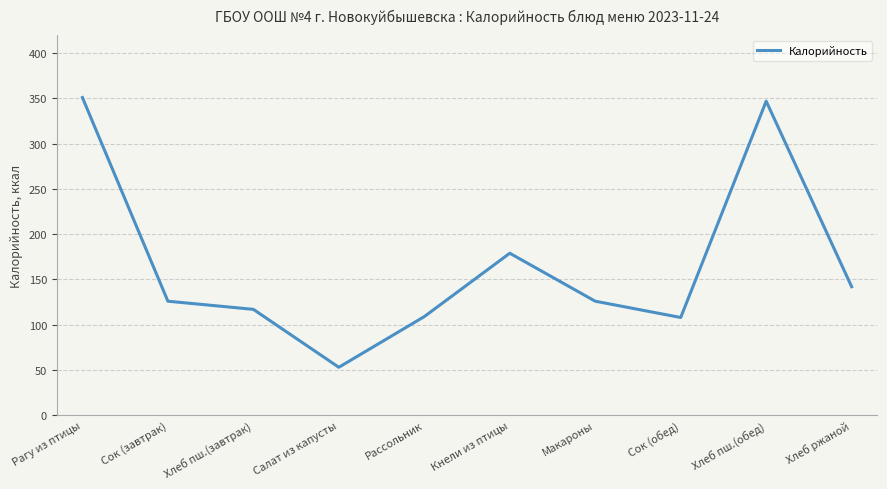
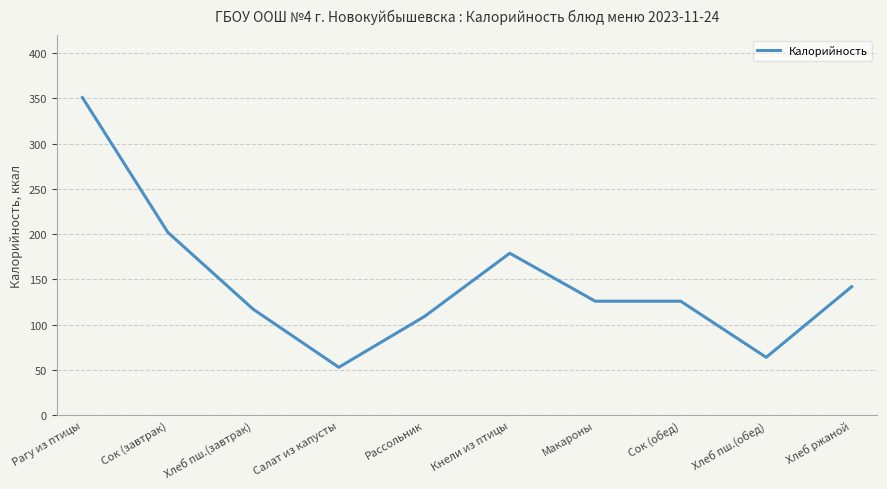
Сок (завтрак): 130 -> 200
Сок (обед): 110 -> 130
Хлеб пш.(обед): 350 -> 60
